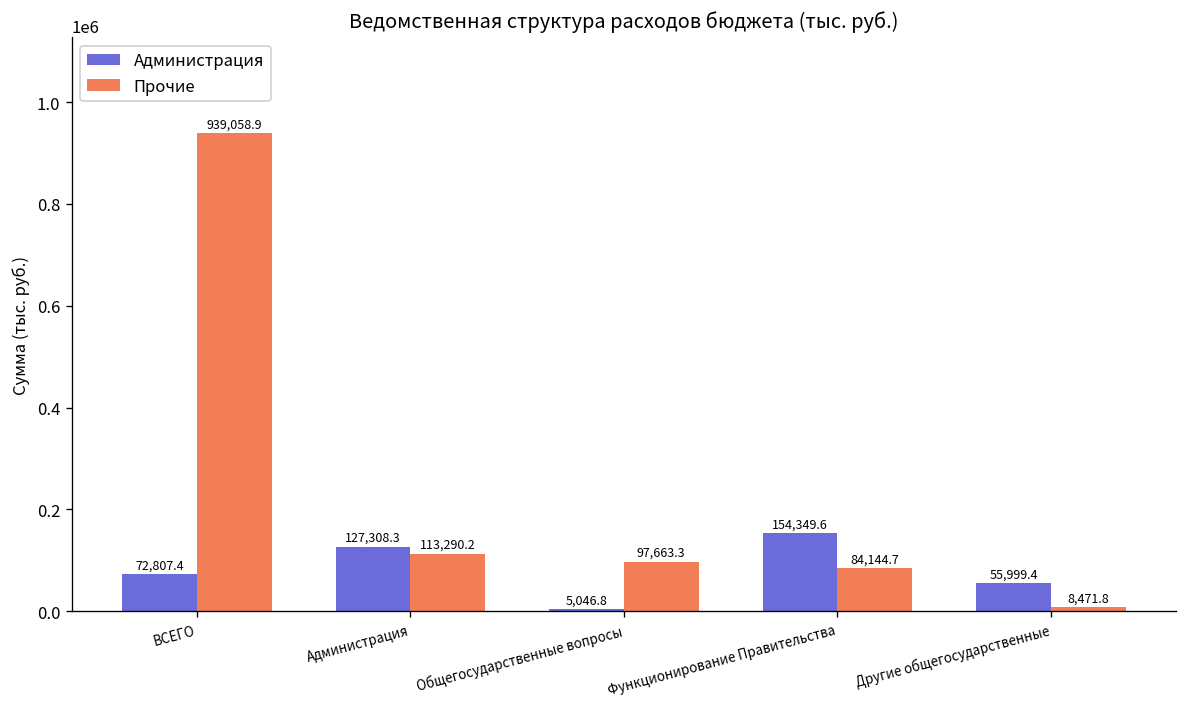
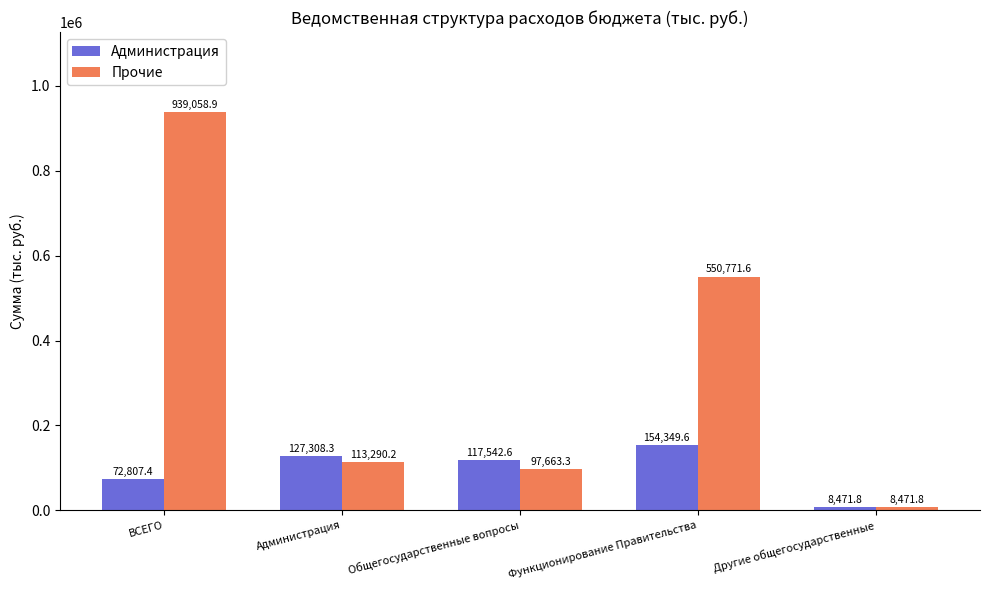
Администрация, Общегосударственные вопросы: 5,046.8 -> 117,542.6
Прочие, Функционирование Правительства: 84,144.7 -> 550,771.6
Администрация, Другие общегосударственные: 55,999.4 -> 8,471.8
